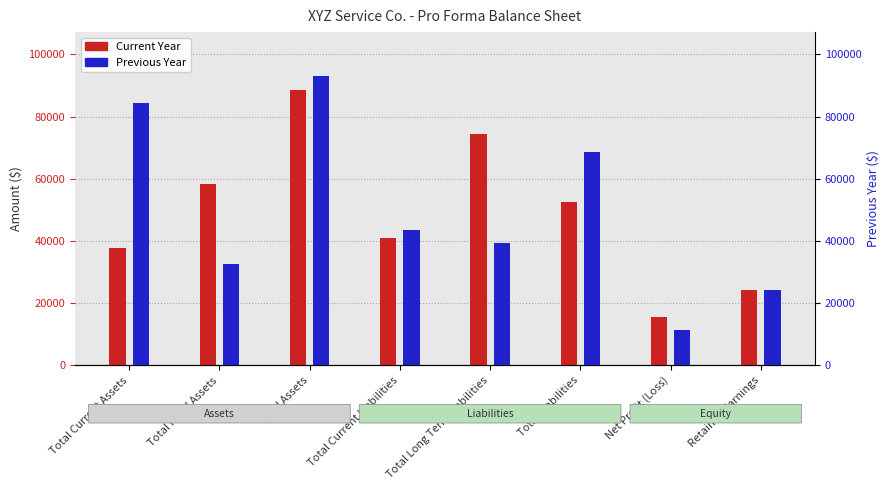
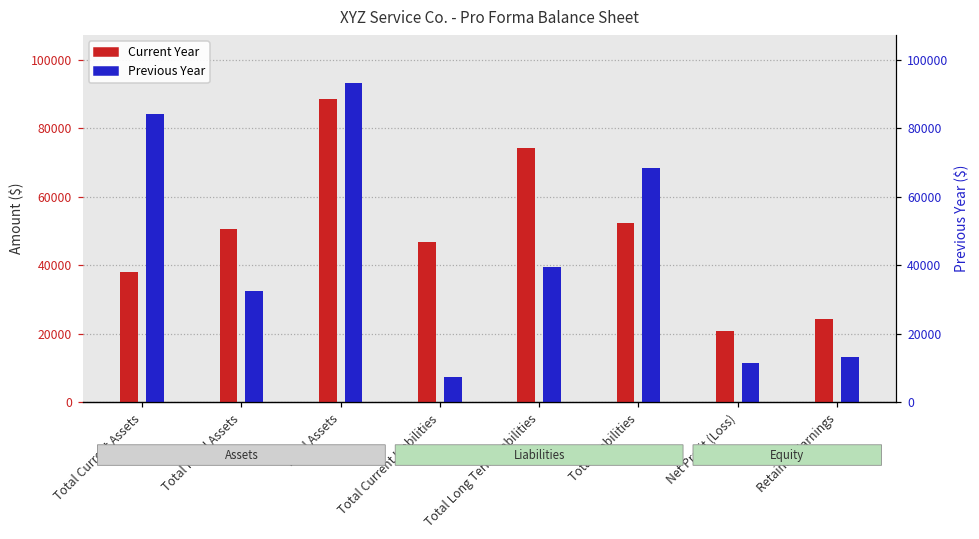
Current Year, Total Fixed Assets: 58000 -> 51000
Current Year, Total Current Liabilities: 41000 -> 47000
Previous Year, Total Current Liabilities: 43000 -> 7000
Current Year, Net Profit (Loss): 16000 -> 21000
Previous Year, Retained Earnings: 24000 -> 13000
